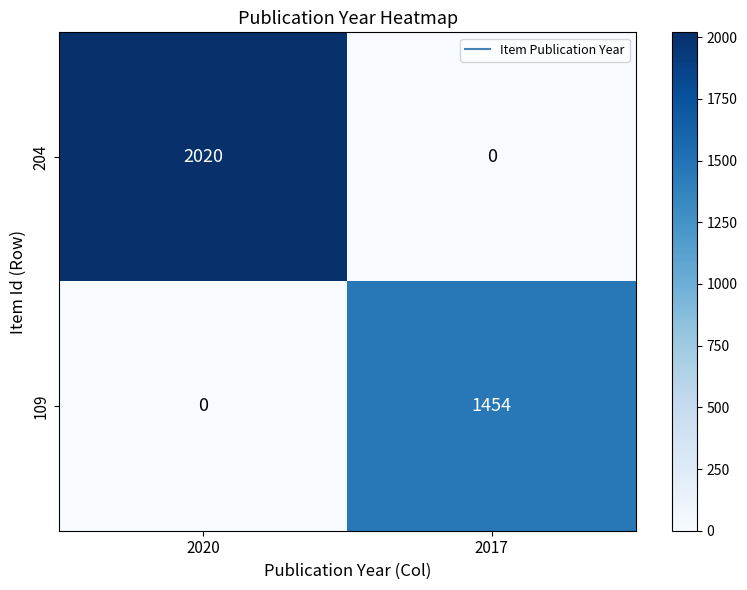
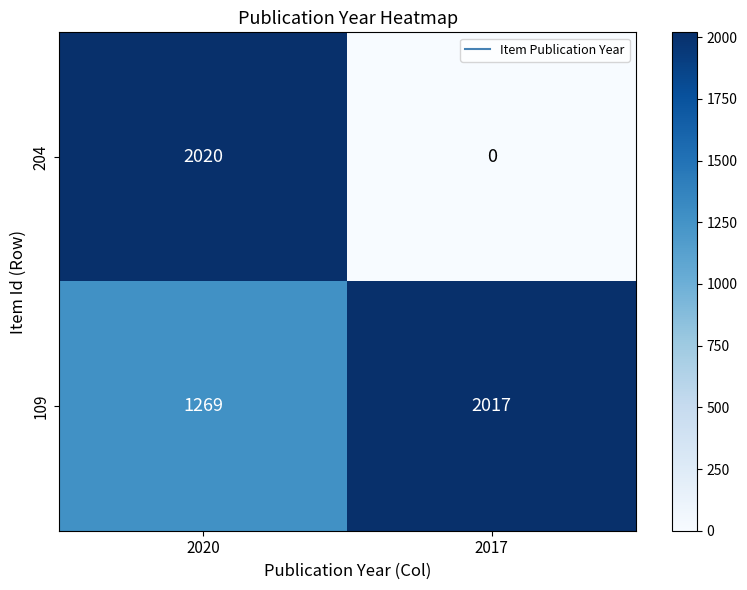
109, 2020: 0 -> 1269
109, 2017: 1454 -> 2017
